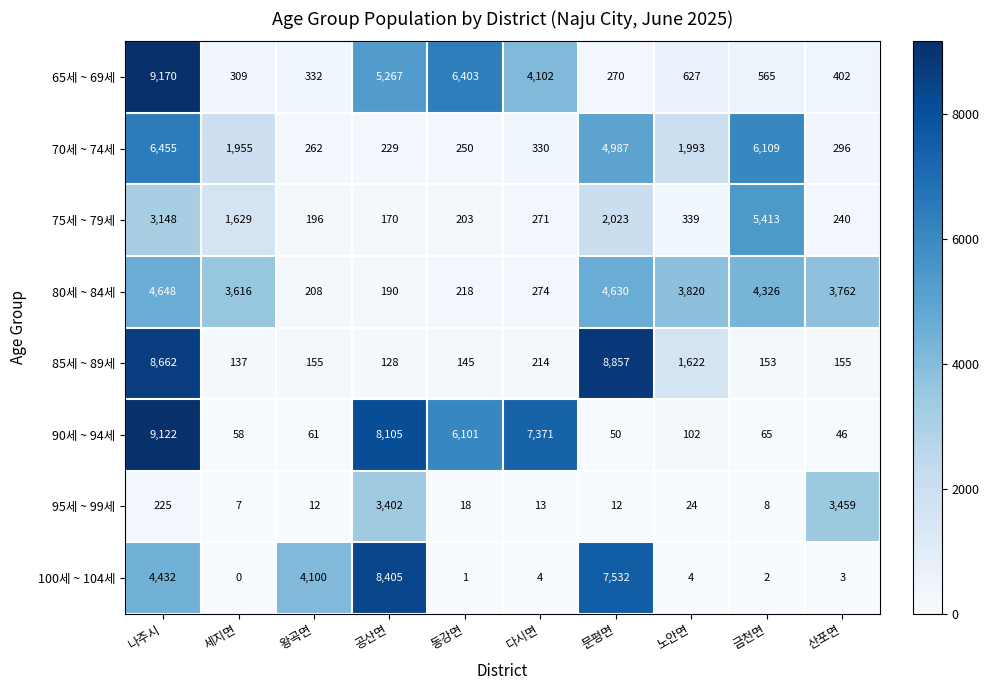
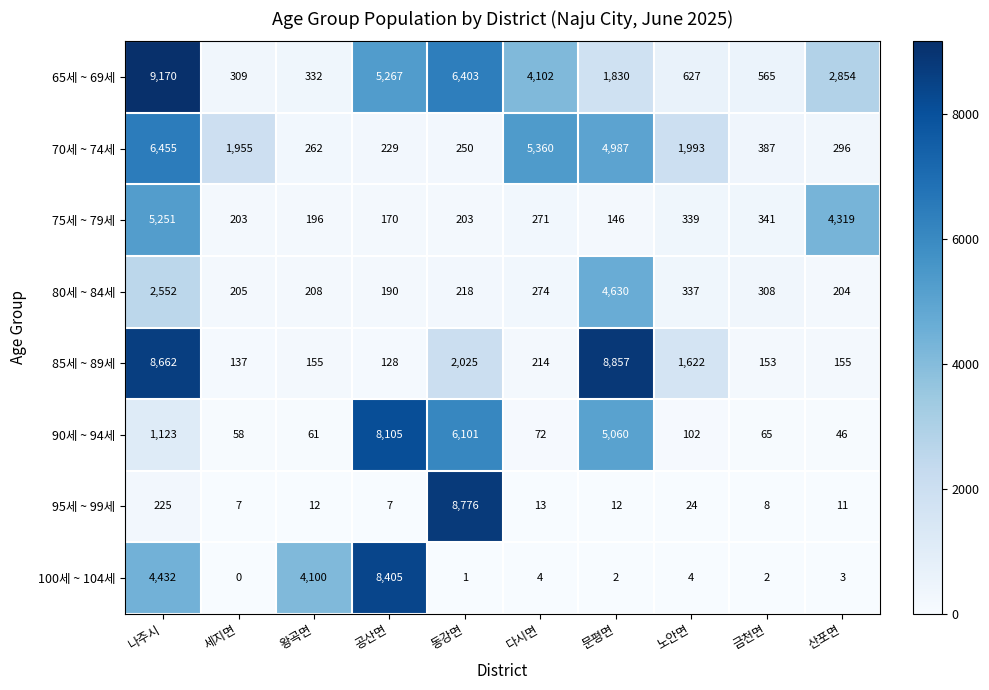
65세 ~ 69세, 문평면: 270 -> 1,830
65세 ~ 69세, 산포면: 402 -> 2,854
70세 ~ 74세, 다시면: 330 -> 5,360
70세 ~ 74세, 금천면: 6,109 -> 387
75세 ~ 79세, 나주시: 3,148 -> 5,251
75세 ~ 79세, 세지면: 1,629 -> 203
75세 ~ 79세, 문평면: 2,023 -> 146
75세 ~ 79세, 금천면: 5,413 -> 341
75세 ~ 79세, 산포면: 240 -> 4,319
80세 ~ 84세, 나주시: 4,648 -> 2,552
80세 ~ 84세, 세지면: 3,616 -> 205
80세 ~ 84세, 노안면: 3,820 -> 337
80세 ~ 84세, 금천면: 4,326 -> 308
80세 ~ 84세, 산포면: 3,762 -> 204
85세 ~ 89세, 동강면: 145 -> 2,025
90세 ~ 94세, 나주시: 9,122 -> 1,123
90세 ~ 94세, 다시면: 7,371 -> 72
90세 ~ 94세, 문평면: 50 -> 5,060
95세 ~ 99세, 공산면: 3,402 -> 7
95세 ~ 99세, 동강면: 18 -> 8,776
95세 ~ 99세, 산포면: 3,459 -> 11
100세 ~ 104세, 문평면: 7,532 -> 2
